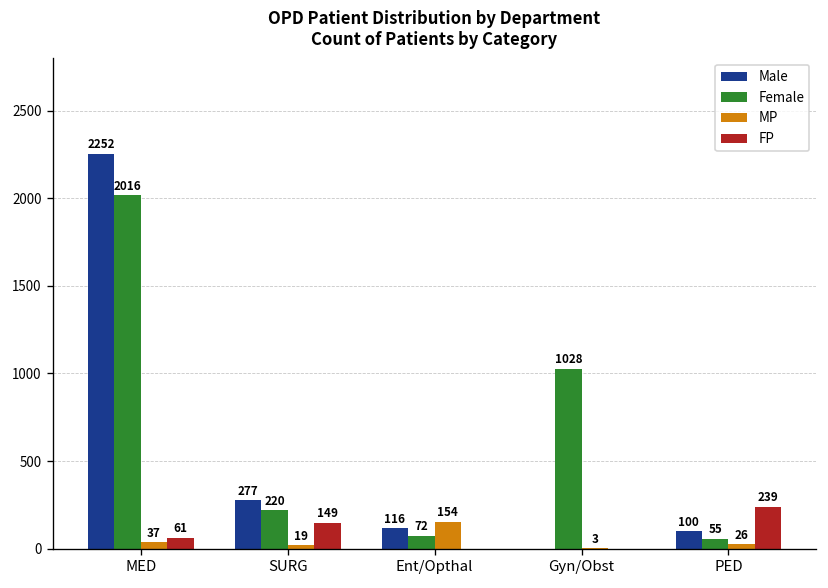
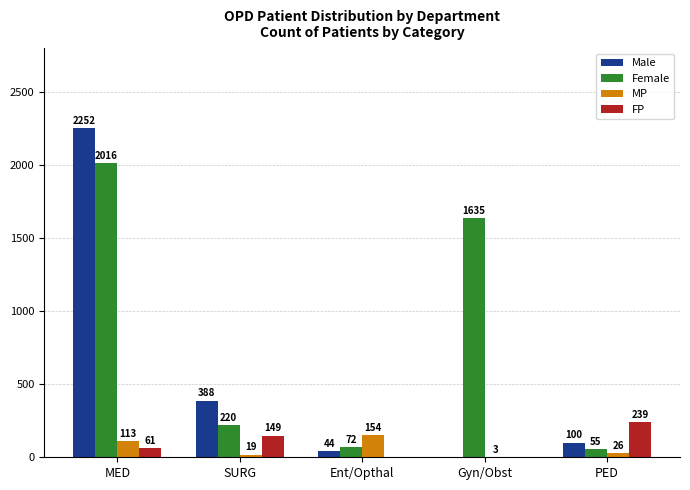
MP, MED: 37 -> 113
Male, SURG: 277 -> 388
Male, Ent/Opthal: 116 -> 44
Female, Gyn/Obst: 1028 -> 1635
